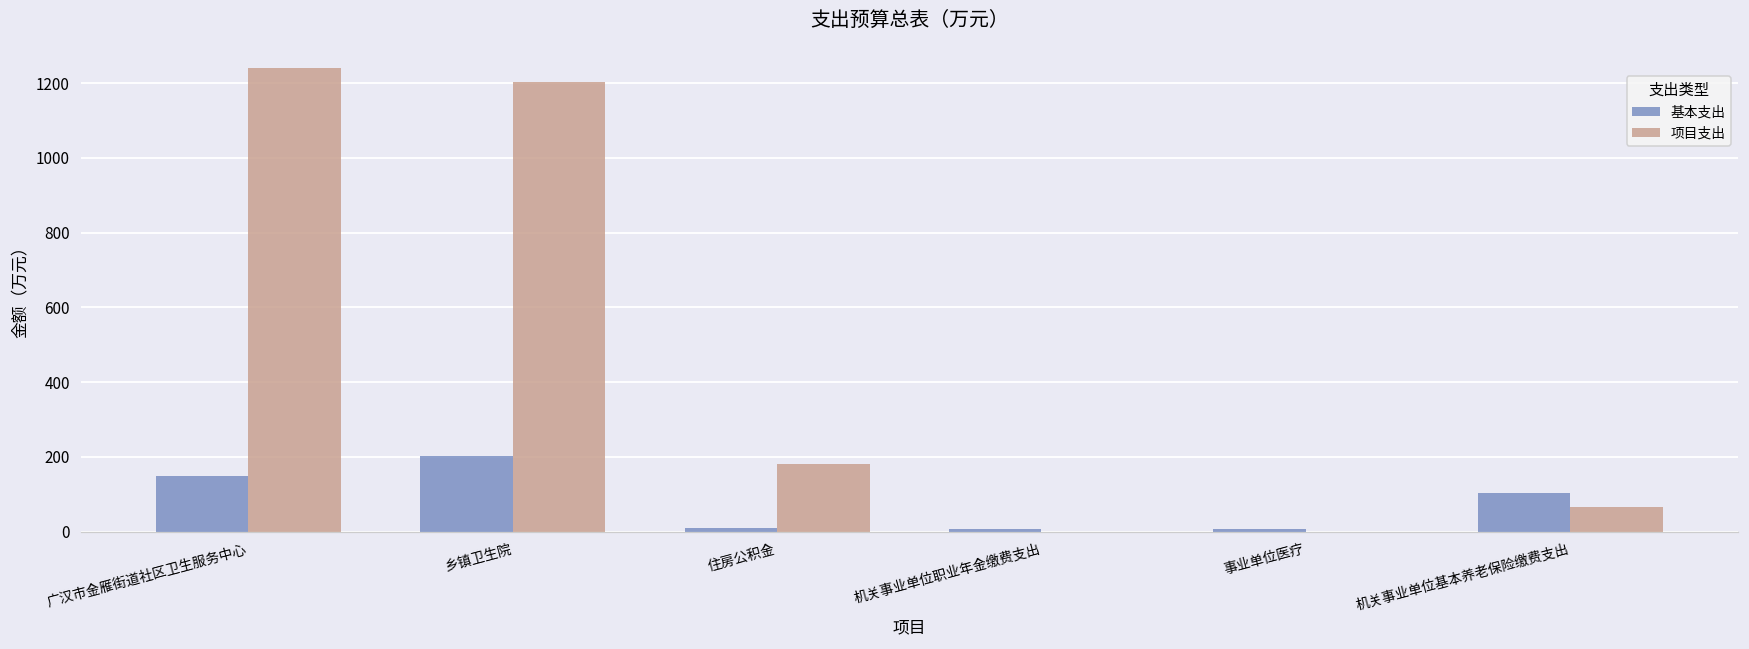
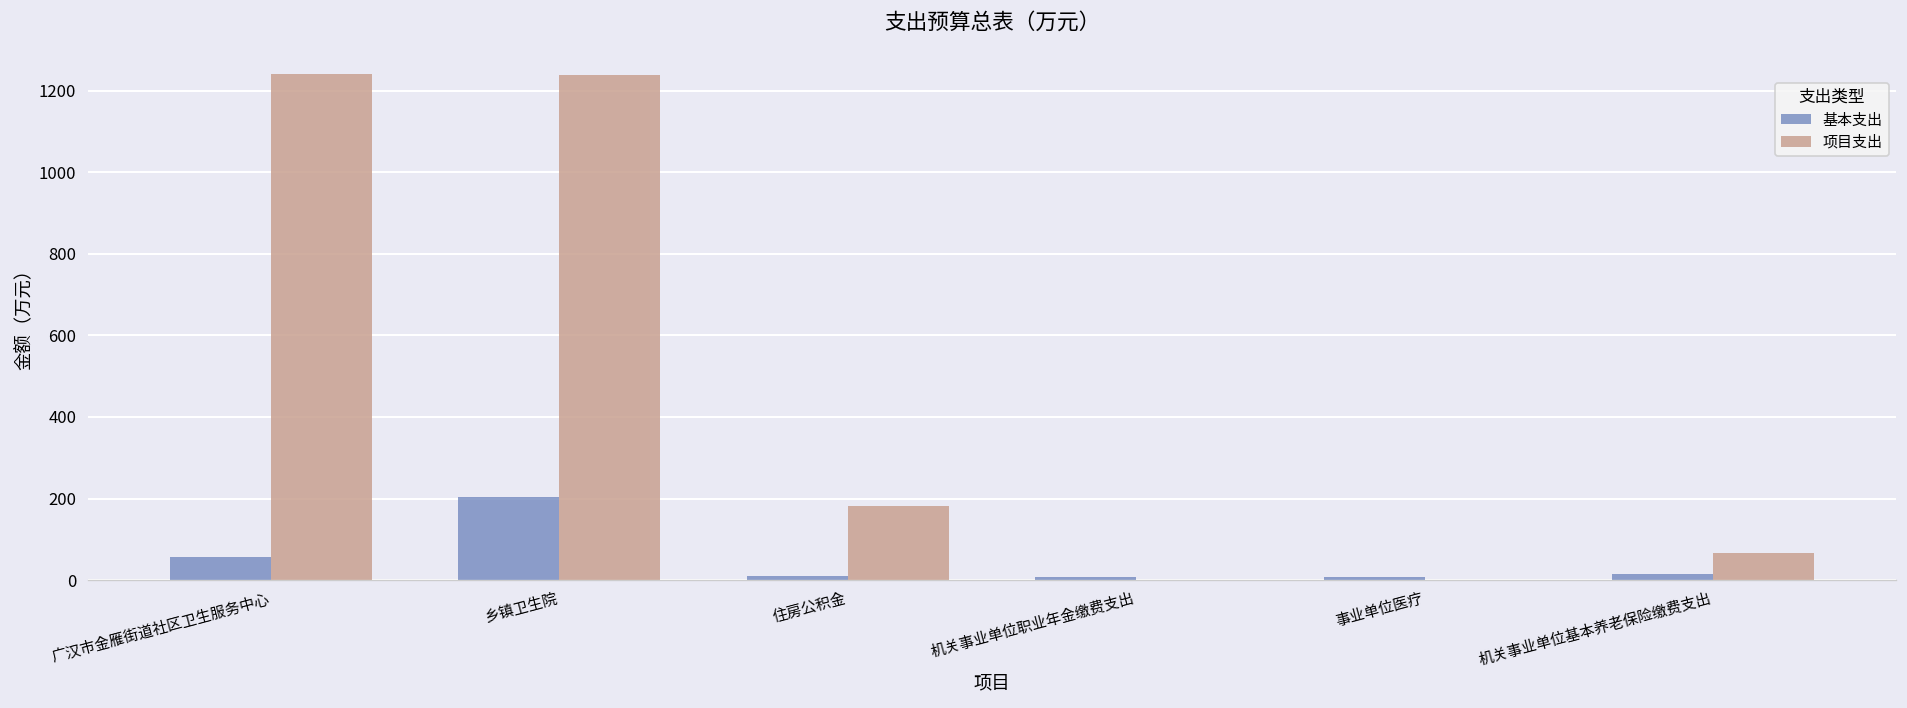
基本支出, 广汉市金雁街道社区卫生服务中心: 150 -> 60
项目支出, 乡镇卫生院: 1200 -> 1240
基本支出, 机关事业单位基本养老保险缴费支出: 100 -> 10
